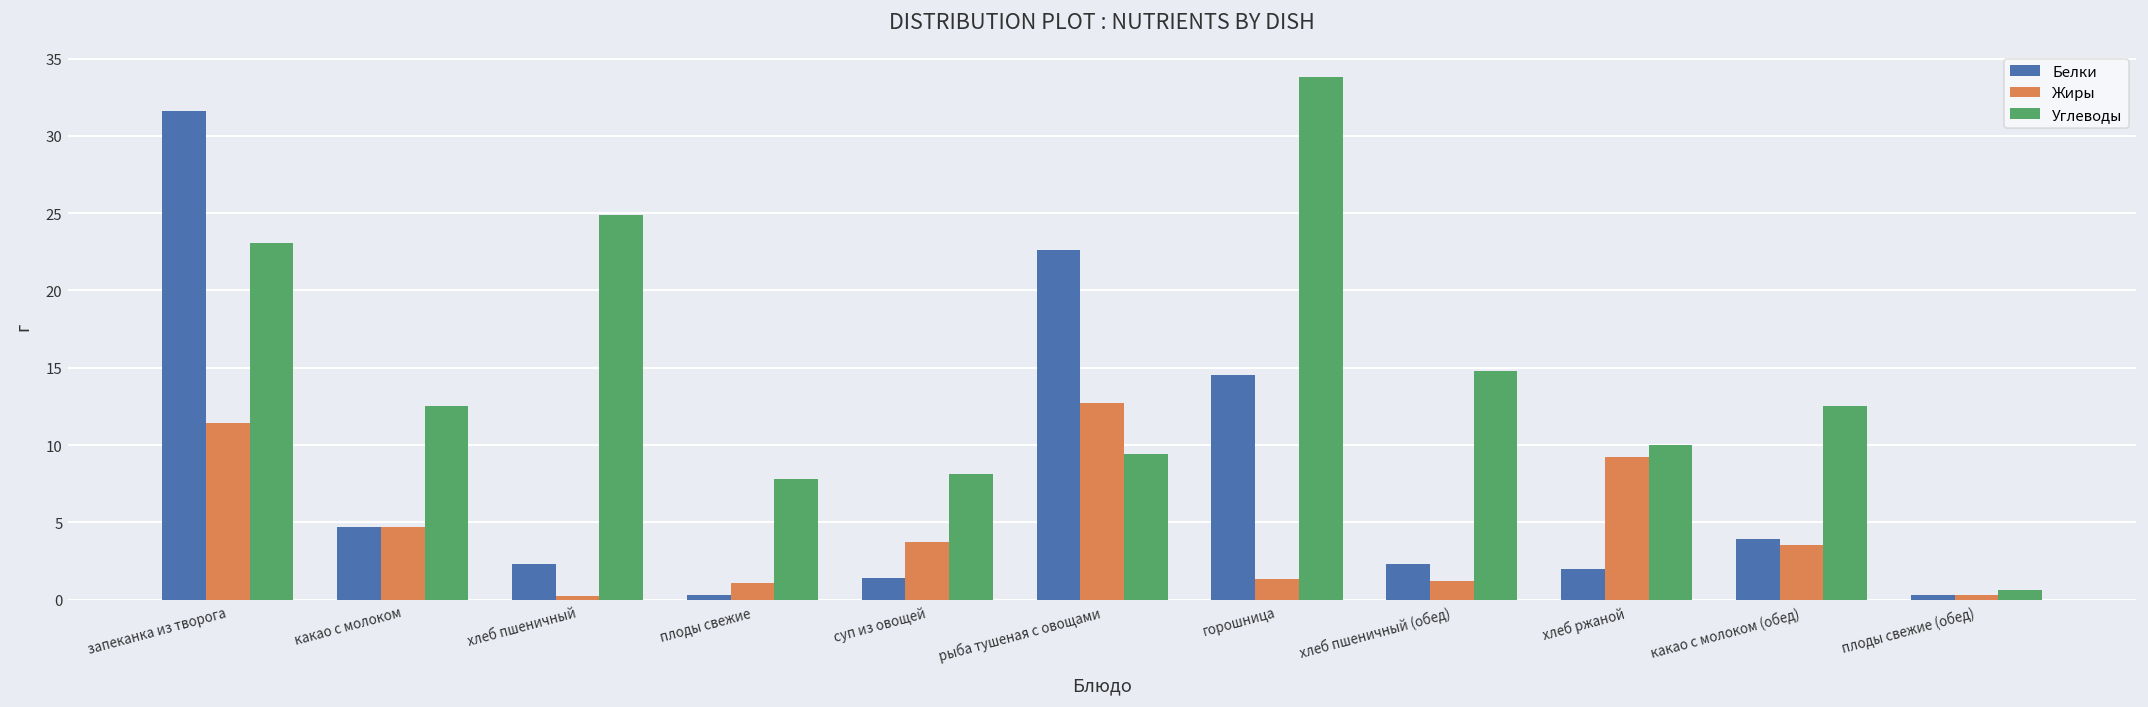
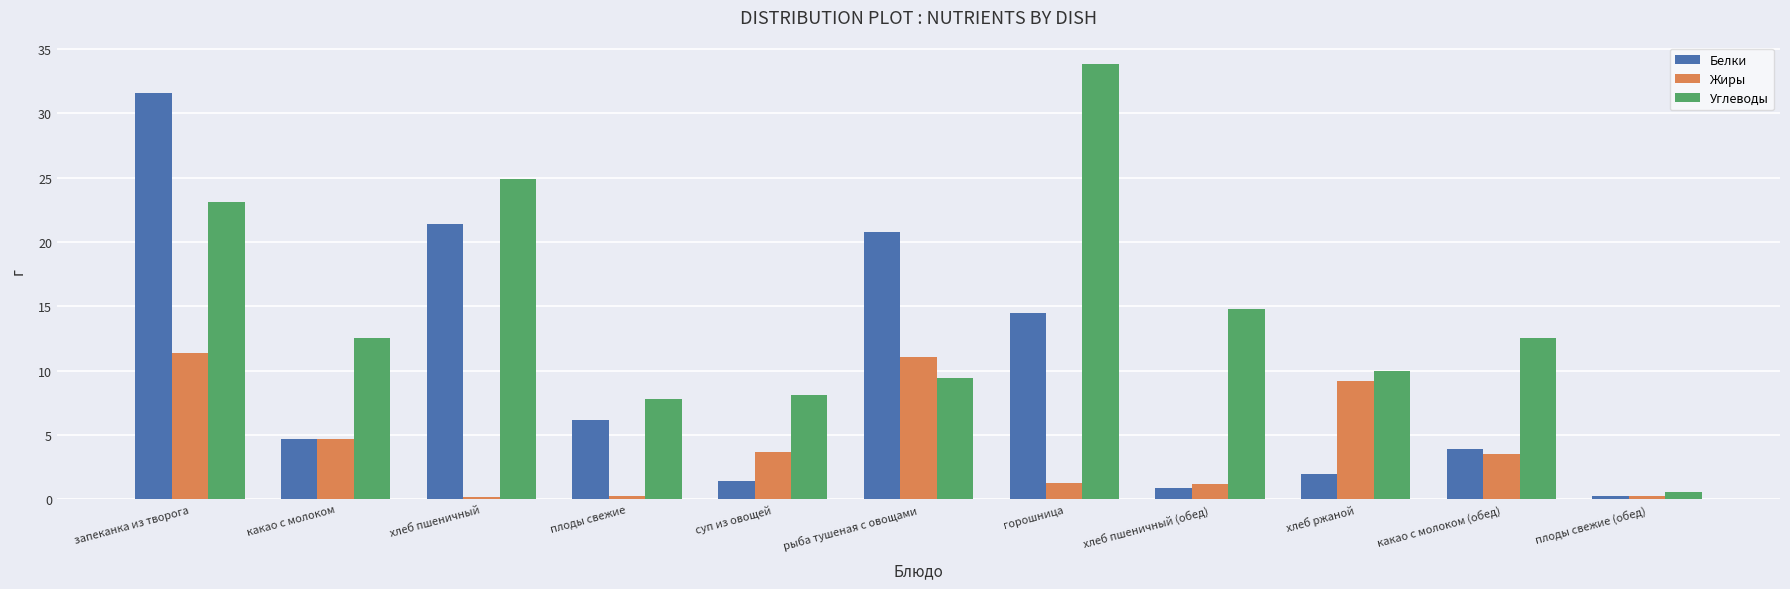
Белки, хлеб пшеничный: 2.3 -> 21.4
Белки, плоды свежие: 0.3 -> 6.2
Жиры, плоды свежие: 1.1 -> 0.3
Белки, рыба тушеная с овощами: 22.6 -> 20.8
Жиры, рыба тушеная с овощами: 12.7 -> 11.1
Белки, хлеб пшеничный (обед): 2.3 -> 0.9
